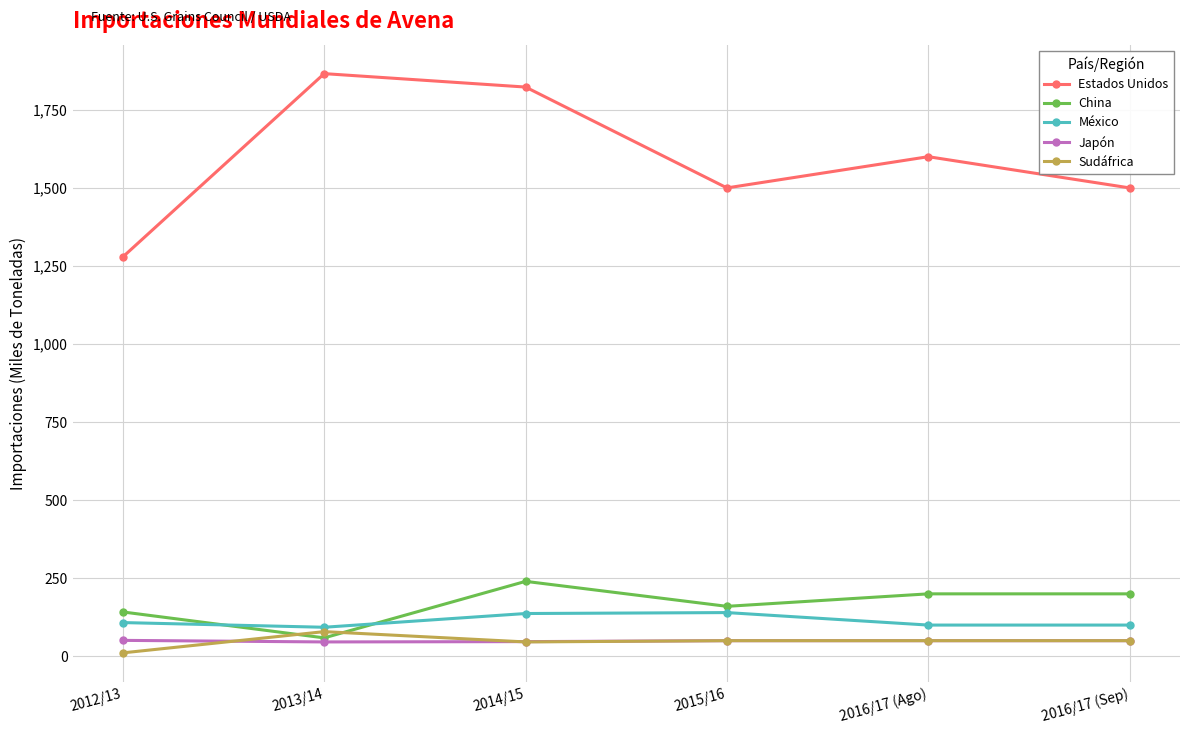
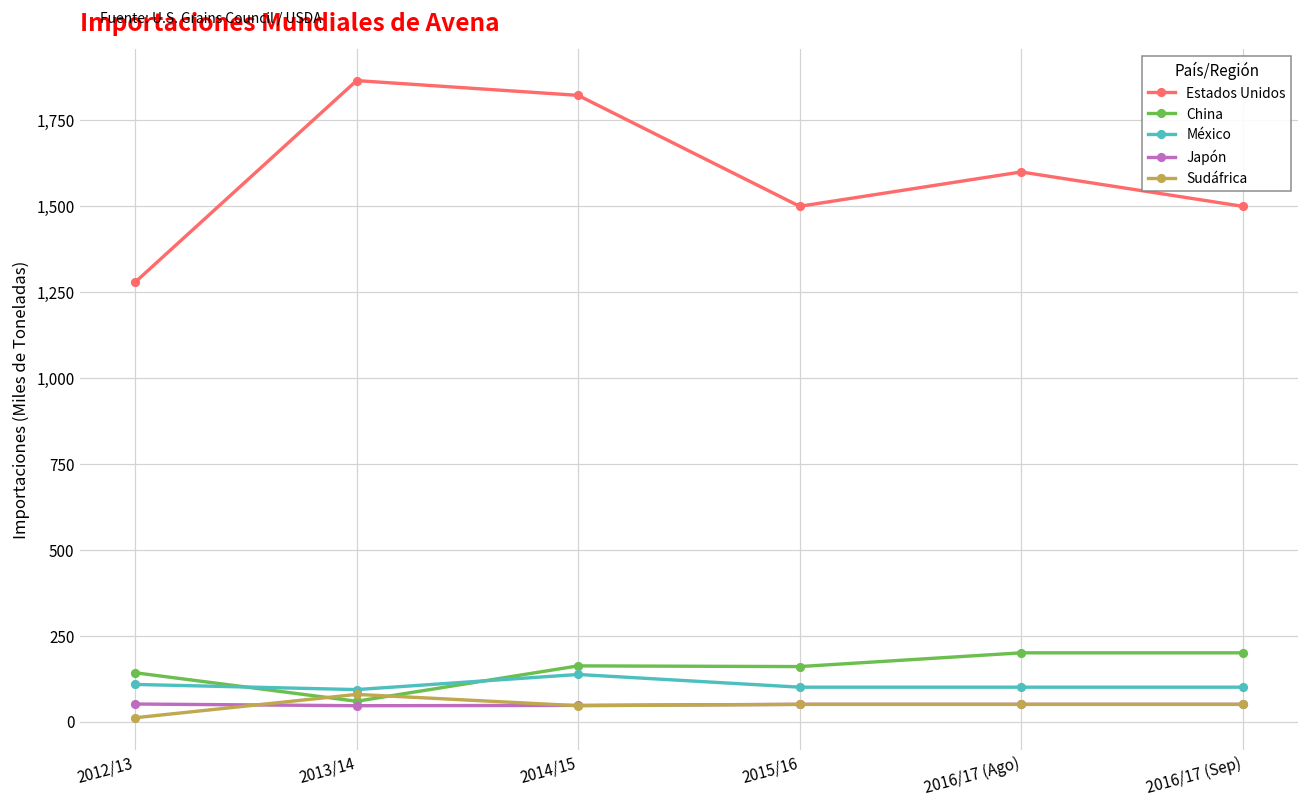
China, 2014/15: 240 -> 160
México, 2015/16: 140 -> 100
